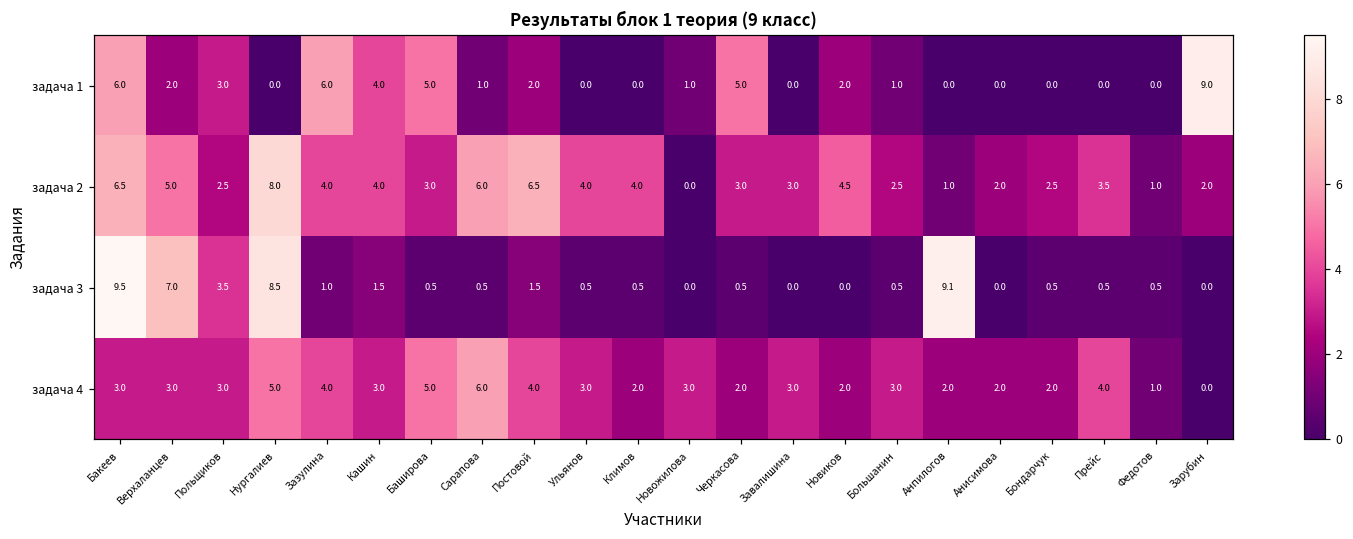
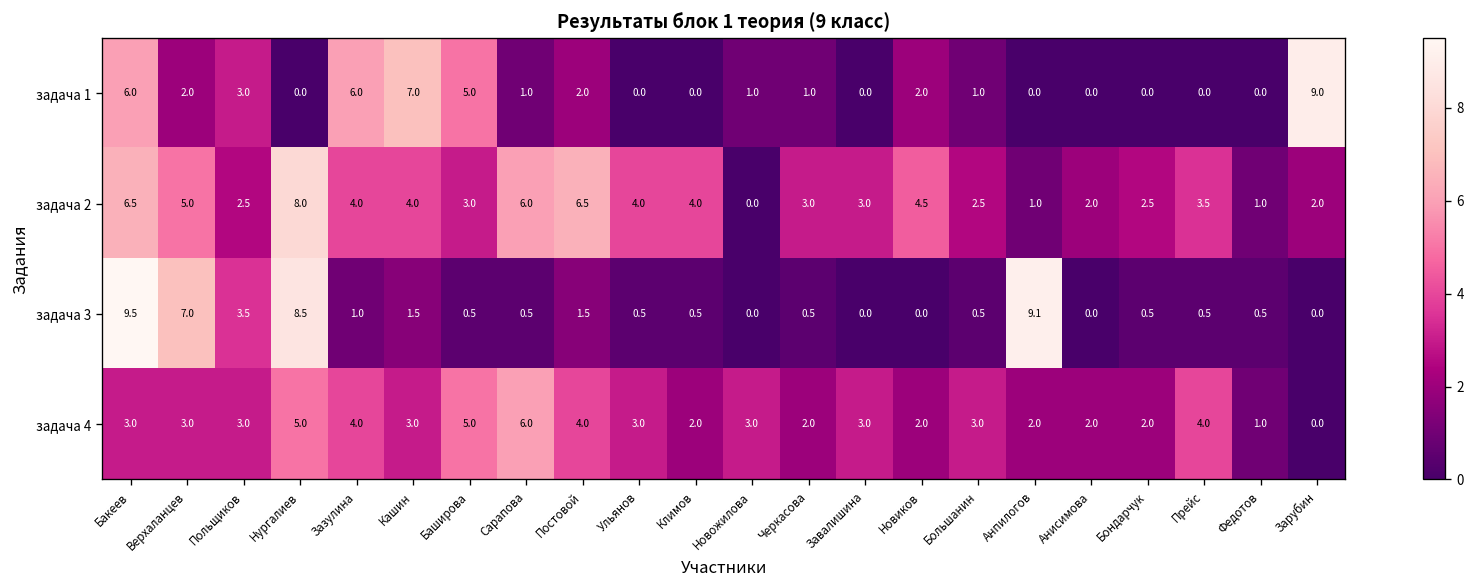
задача 1, Кашин: 4.0 -> 7.0
задача 1, Черкасова: 5.0 -> 1.0
